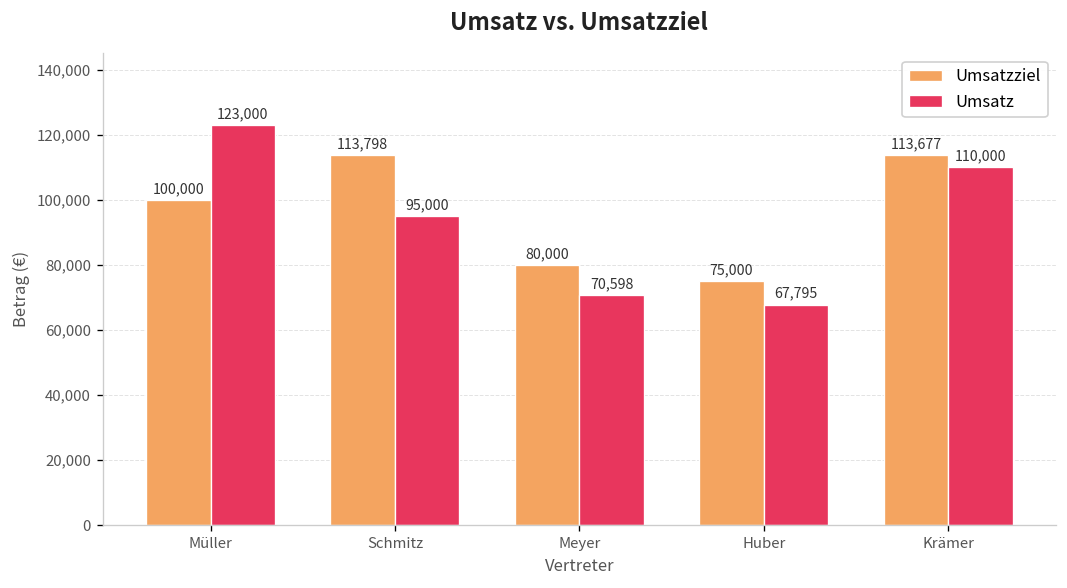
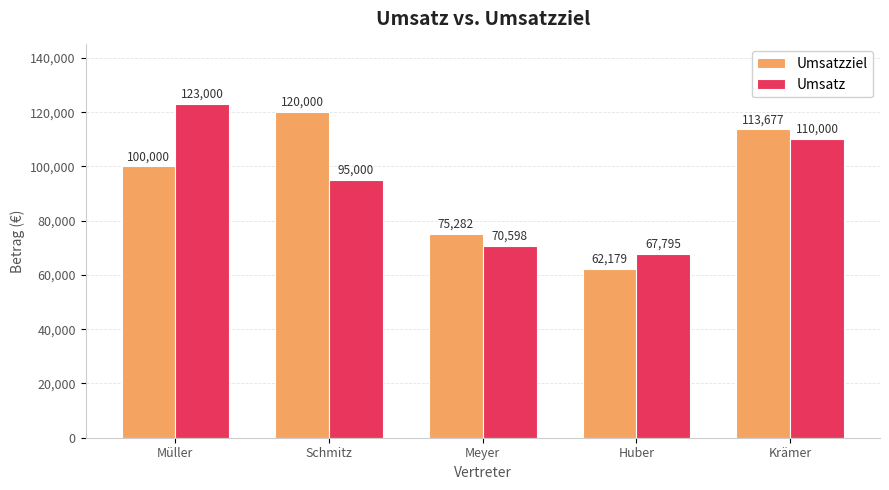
Umsatzziel, Schmitz: 113,798 -> 120,000
Umsatzziel, Meyer: 80,000 -> 75,282
Umsatzziel, Huber: 75,000 -> 62,179
